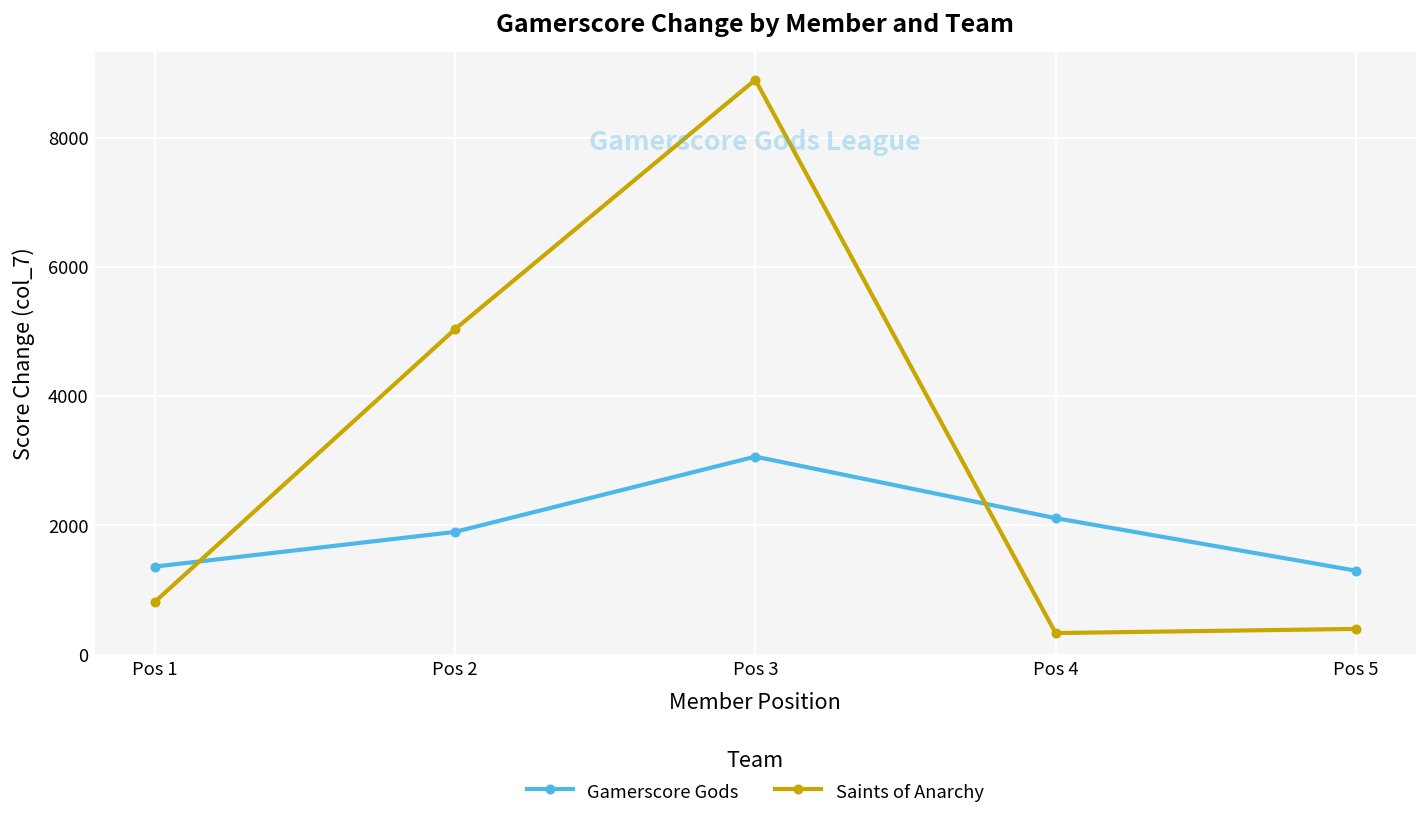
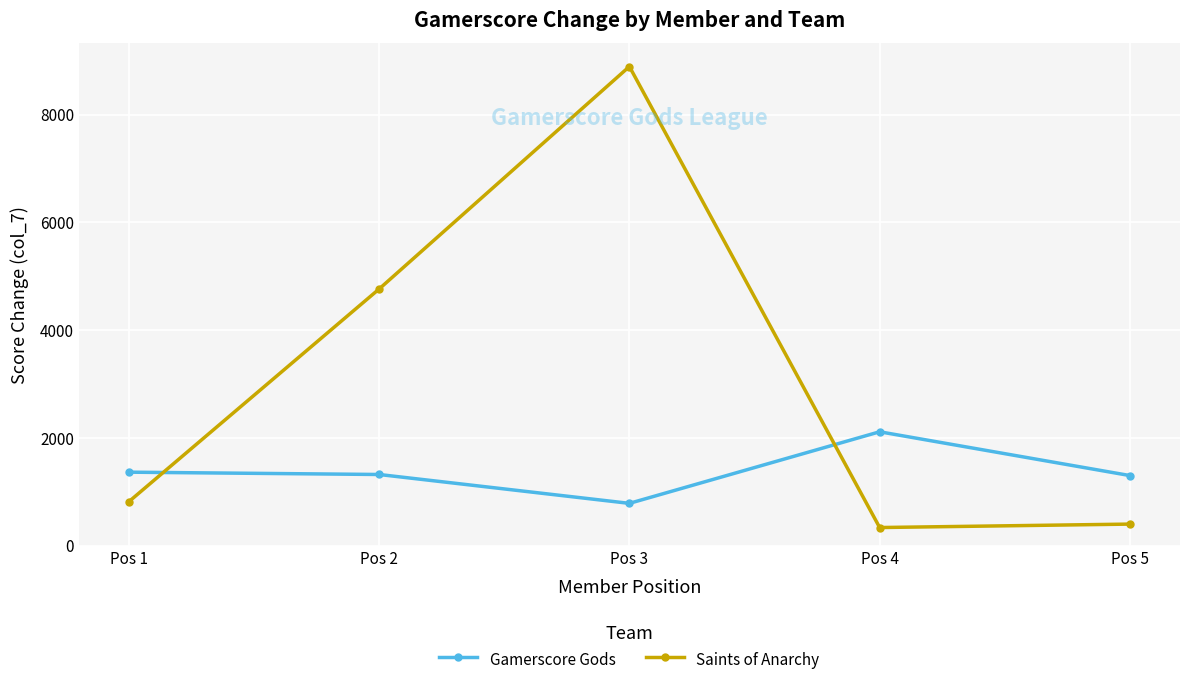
Gamerscore Gods, Pos 2: 1900 -> 1300
Saints of Anarchy, Pos 2: 5000 -> 4800
Gamerscore Gods, Pos 3: 3100 -> 800
